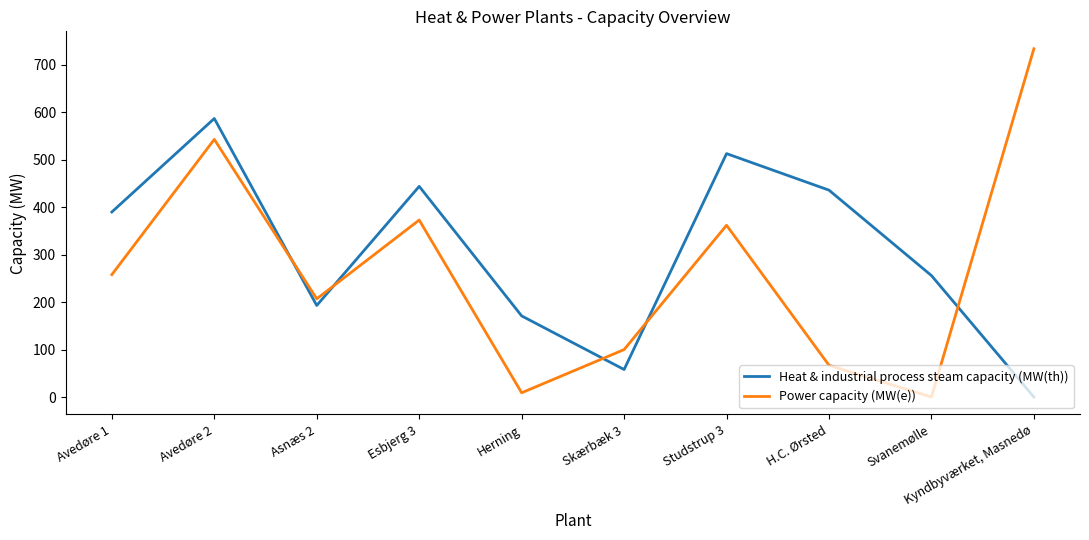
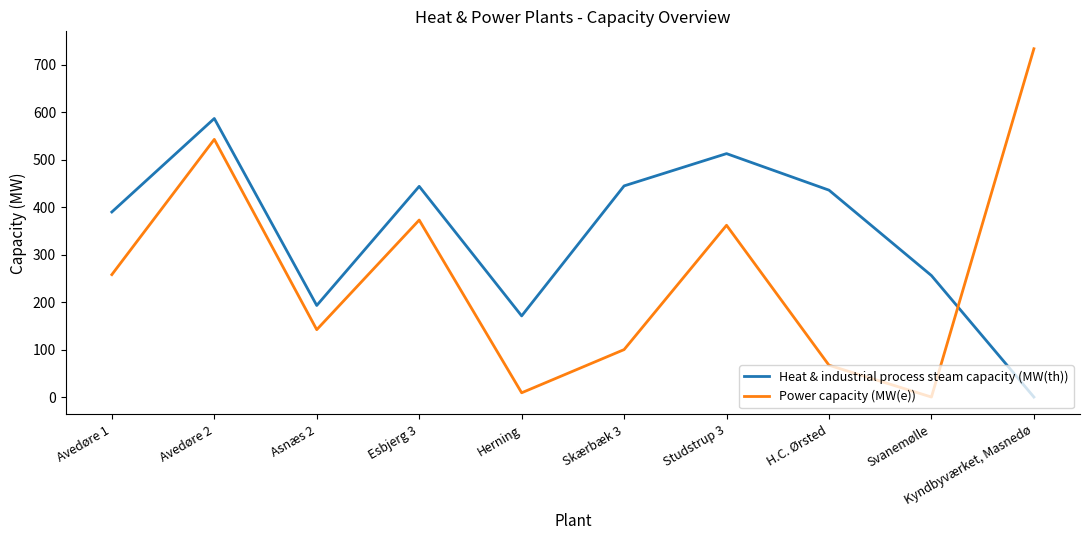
Power capacity (MW(e)), Asnæs 2: 210 -> 140
Heat & industrial process steam capacity (MW(th)), Skærbæk 3: 60 -> 450
